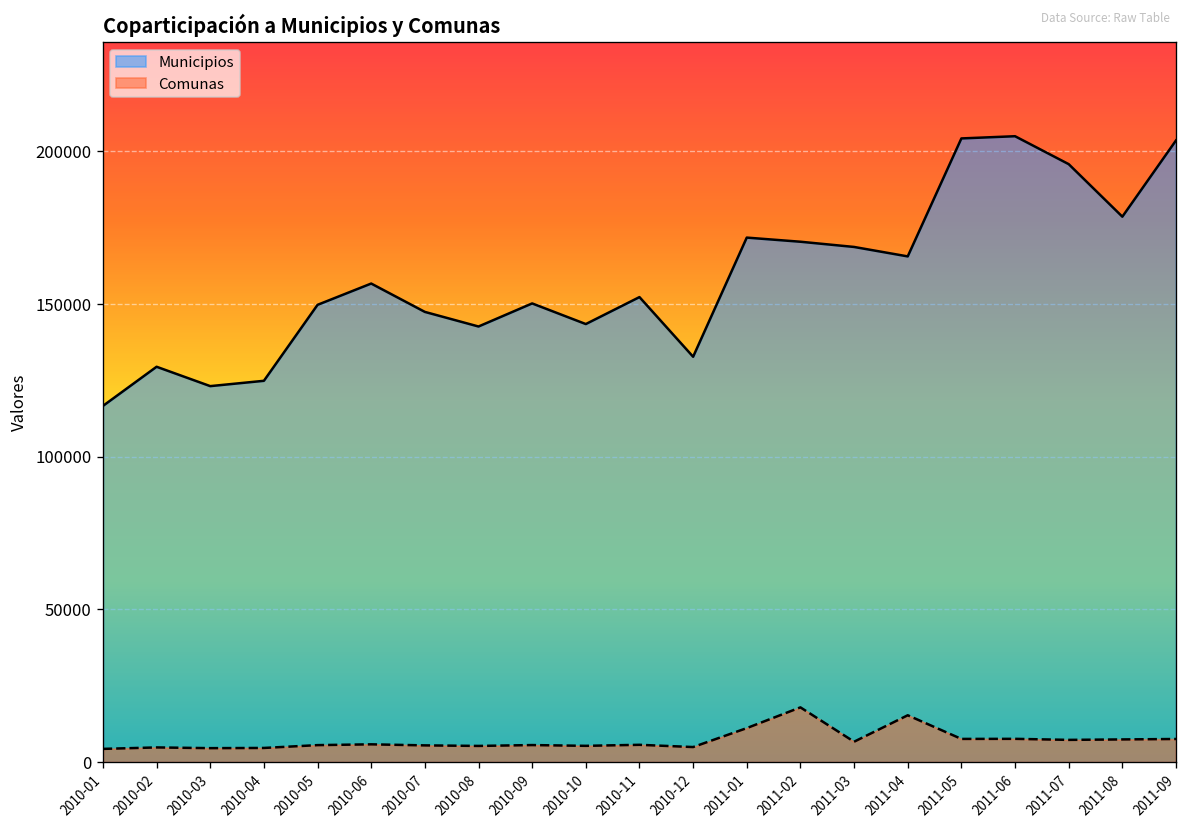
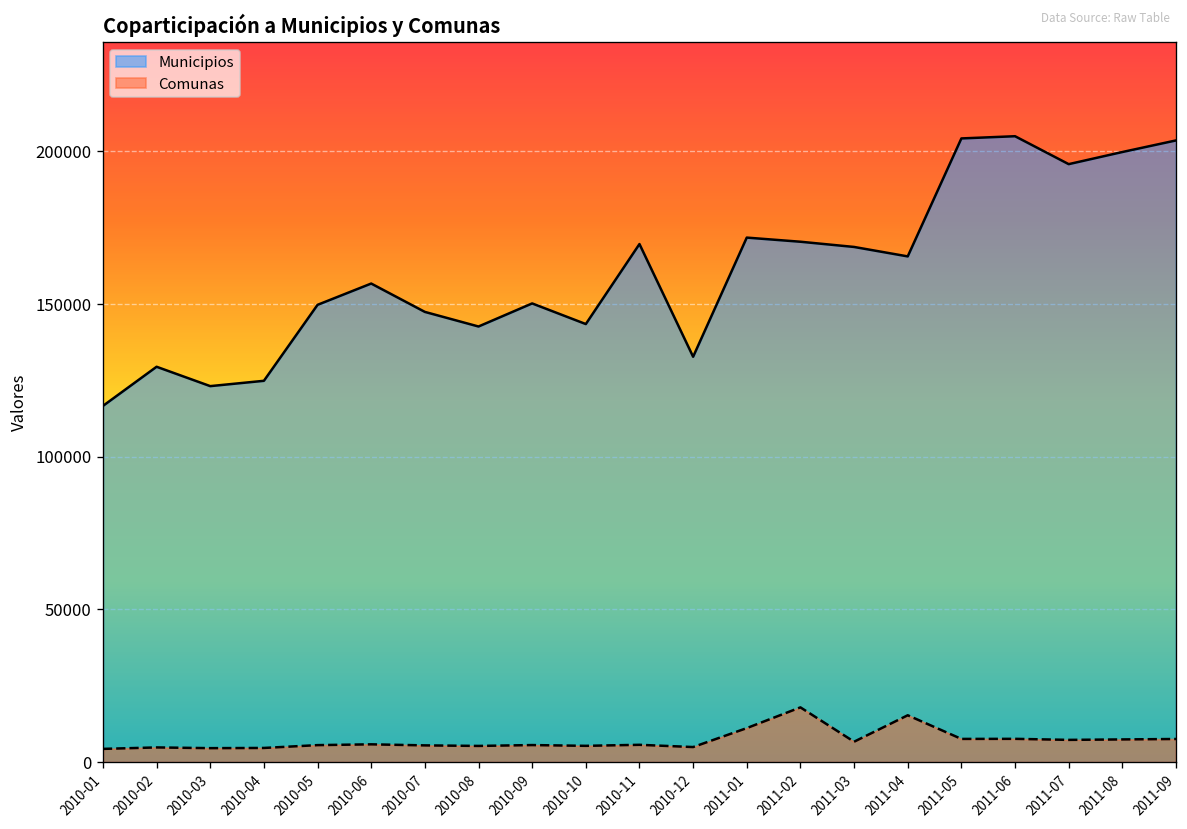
Municipios, 2010-11: 152000 -> 170000
Municipios, 2011-08: 179000 -> 200000
